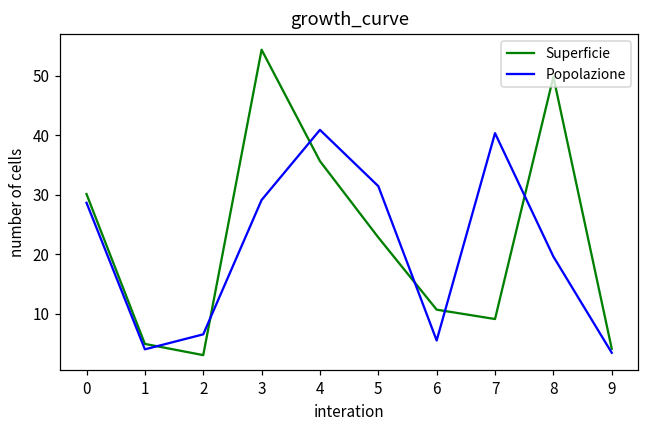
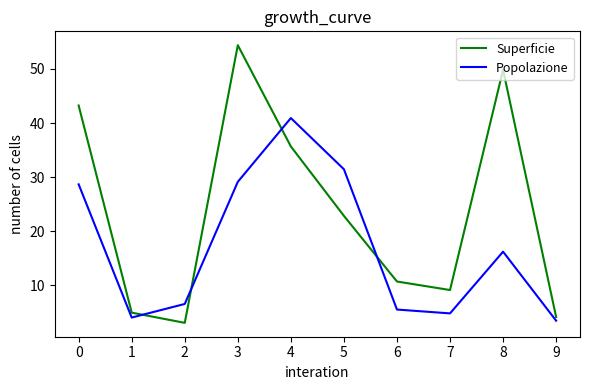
Superficie, 0: 30 -> 43
Popolazione, 7: 40 -> 5
Popolazione, 8: 20 -> 16
